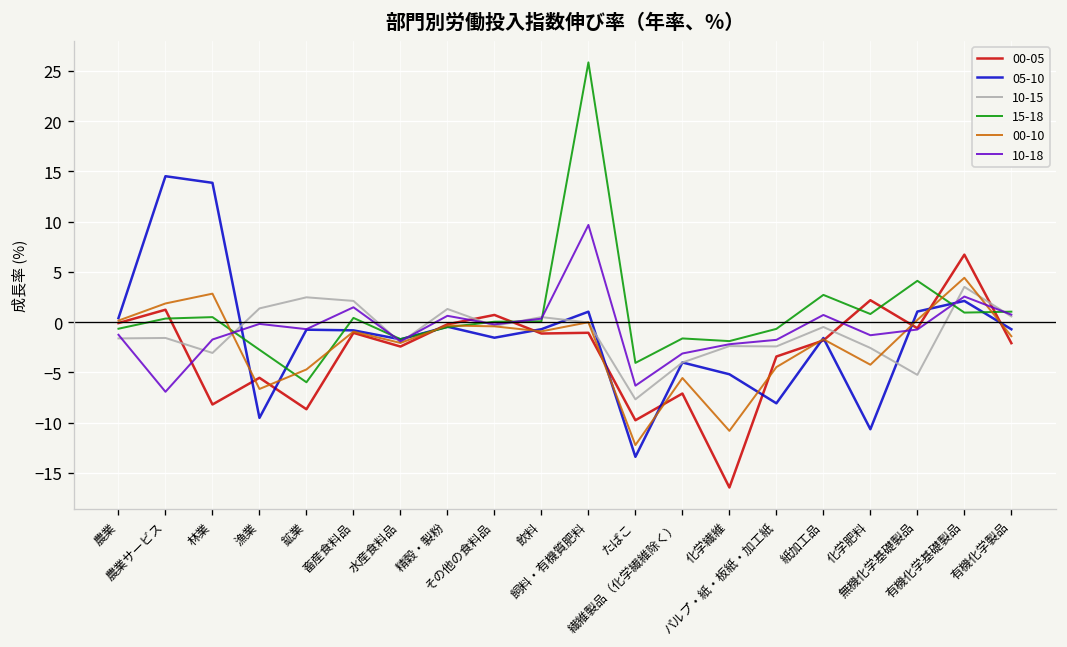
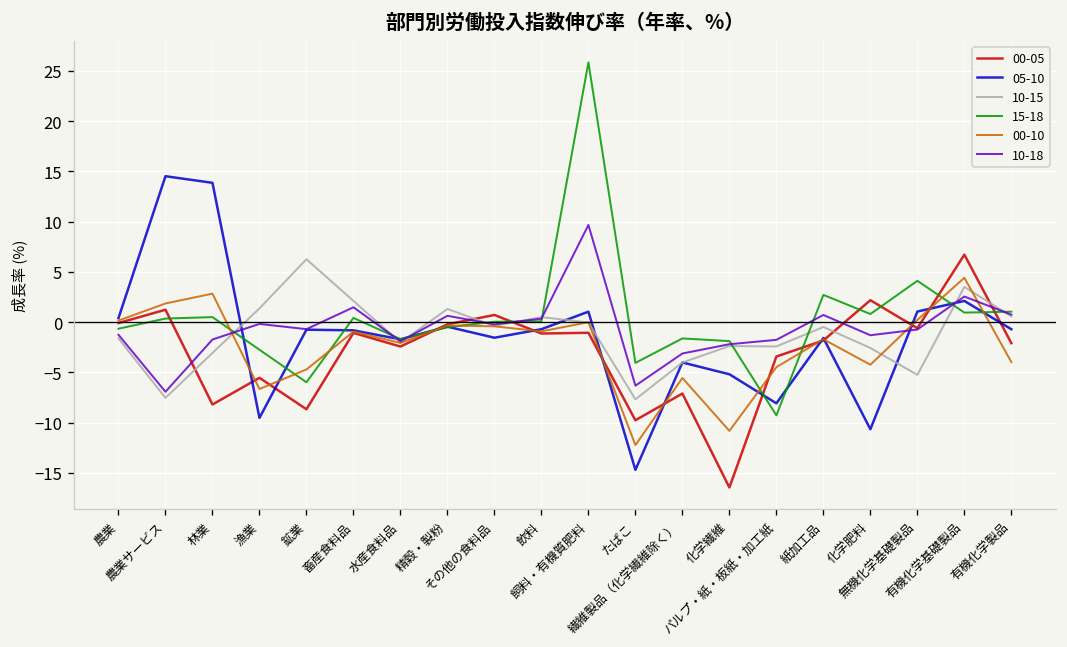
10-15, 農業サービス: -2 -> -8
10-15, 鉱業: 2 -> 6
05-10, たばこ: -13 -> -15
15-18, パルプ・紙・板紙・加工紙: -1 -> -9
00-10, 有機化学製品: -1 -> -4
